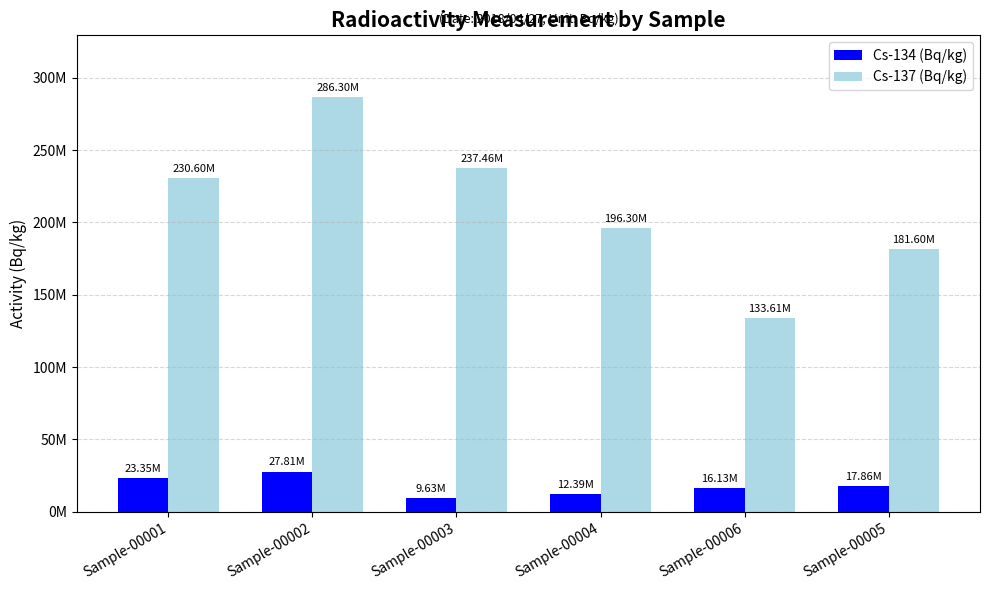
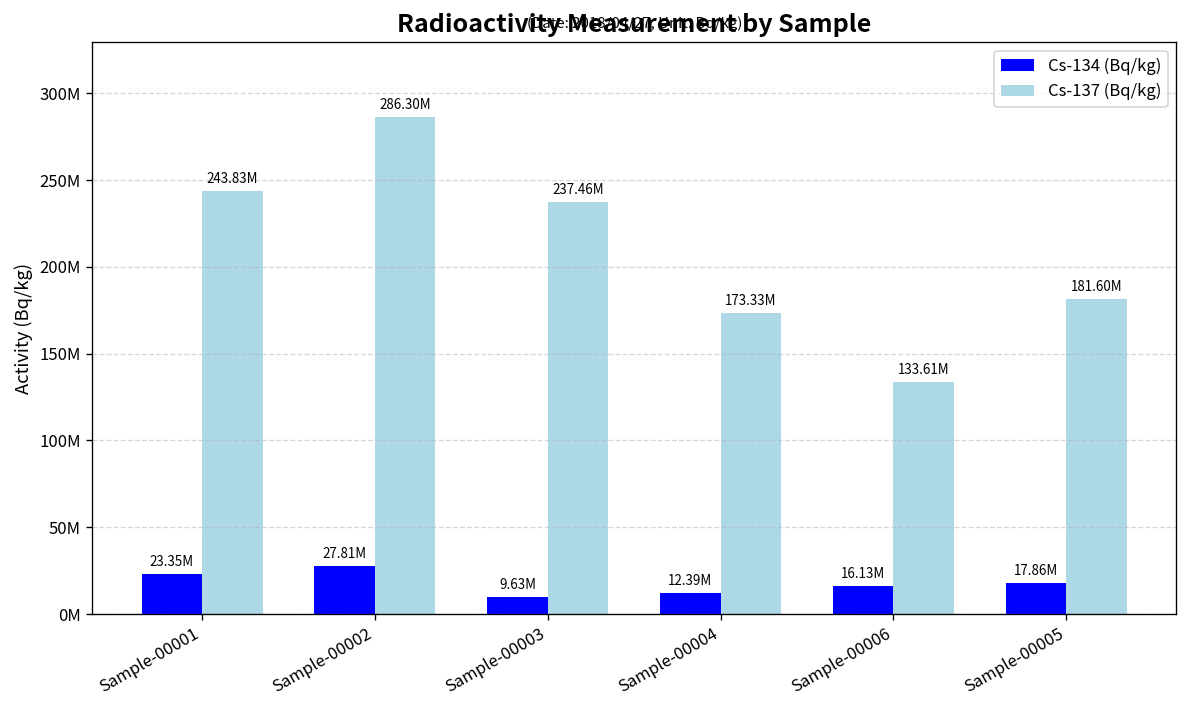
Cs-137 (Bq/kg), Sample-00001: 230.60M -> 243.83M
Cs-137 (Bq/kg), Sample-00004: 196.30M -> 173.33M
